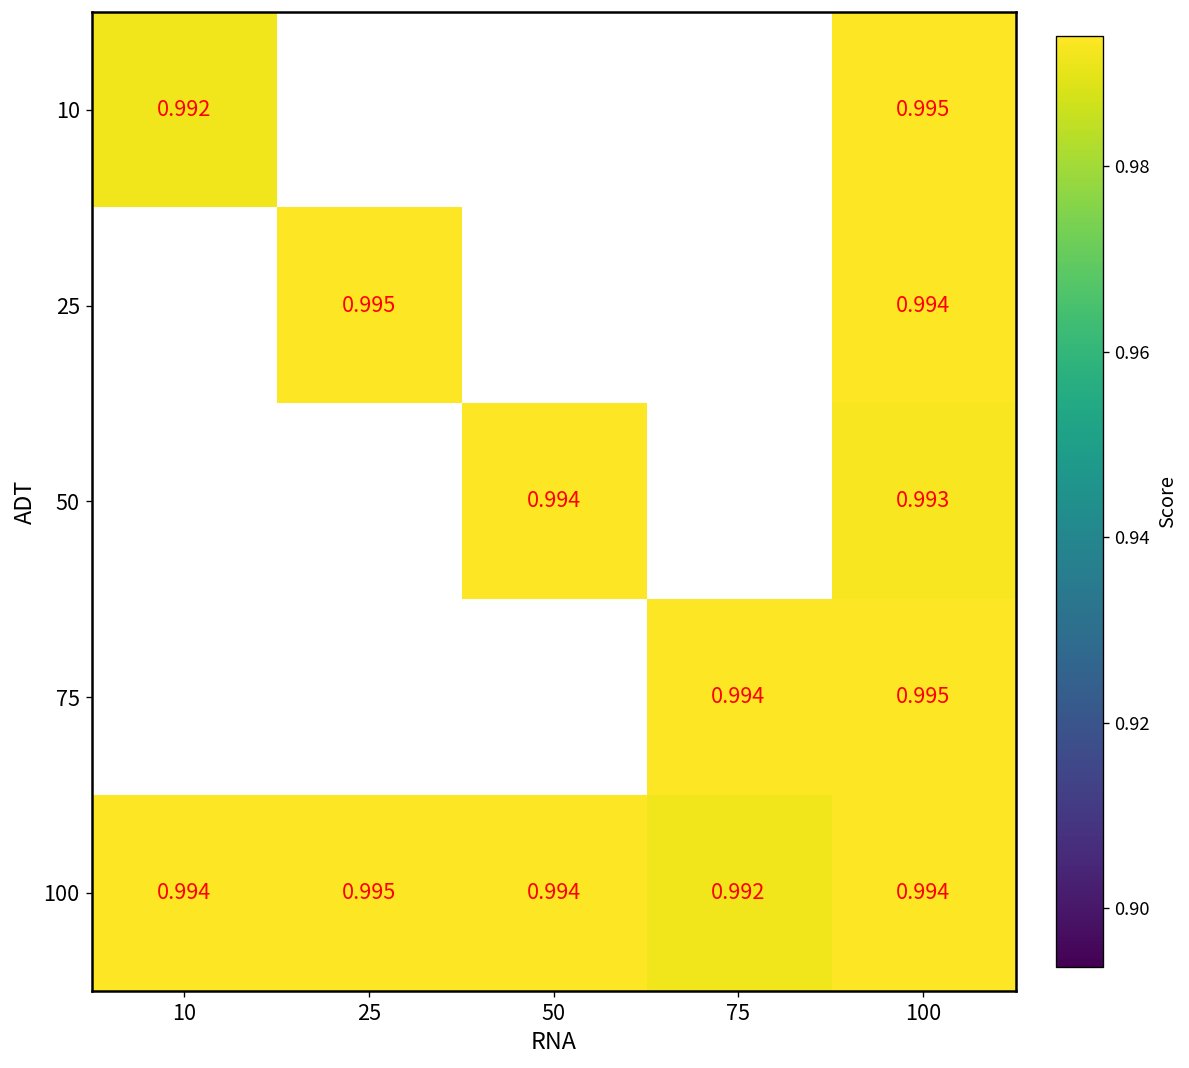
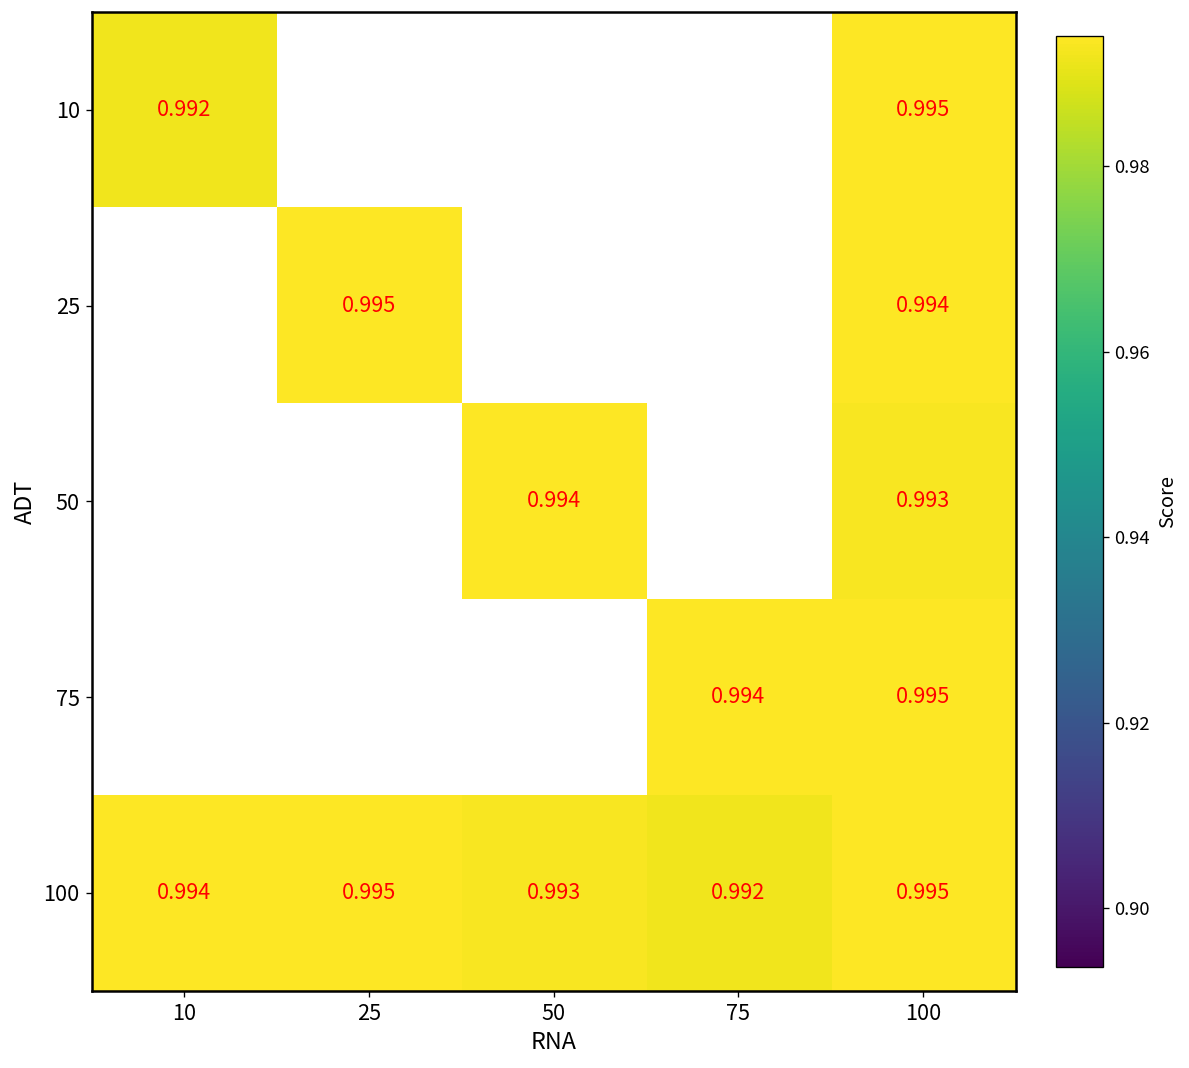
100, 50: 0.994 -> 0.993
100, 100: 0.994 -> 0.995
